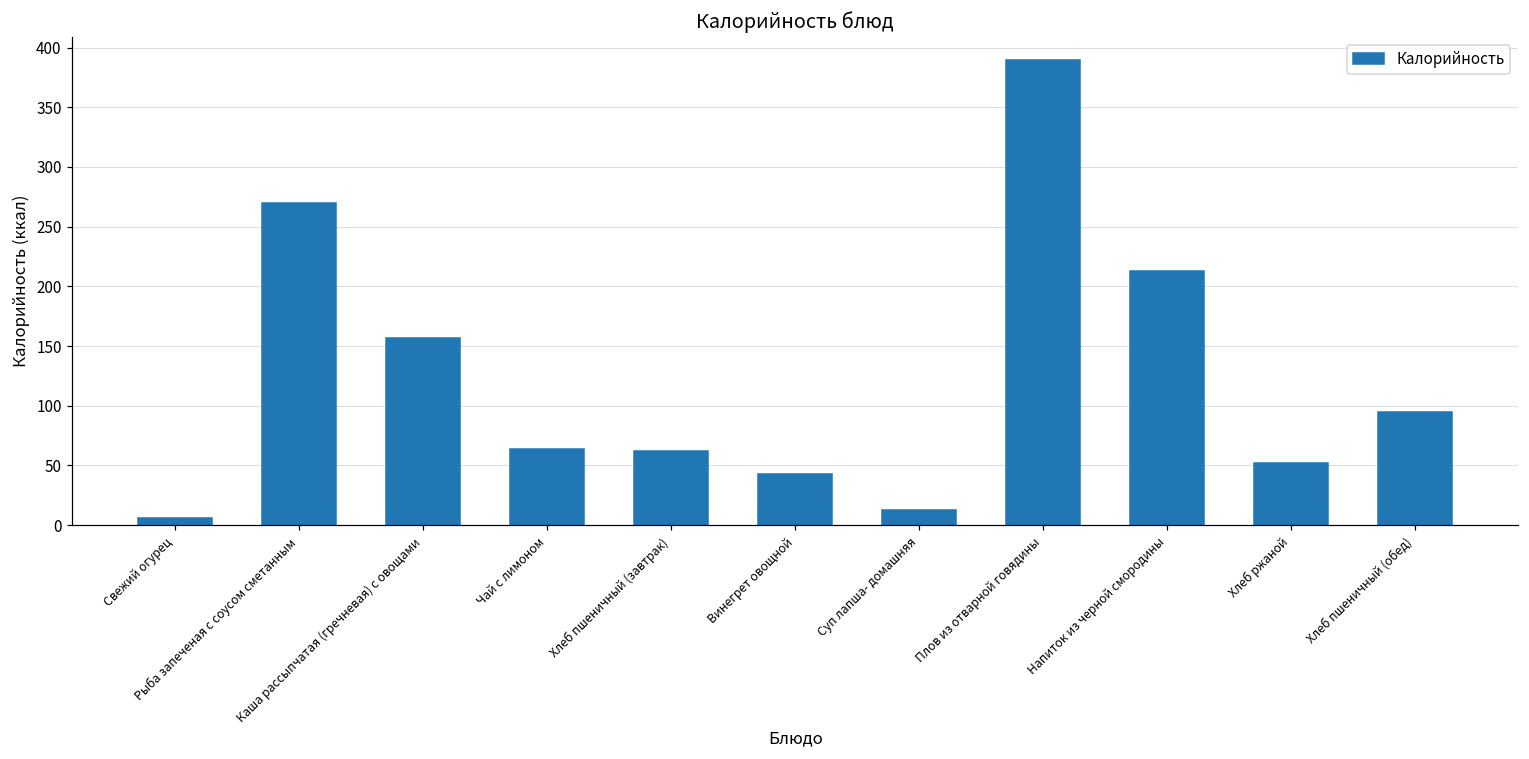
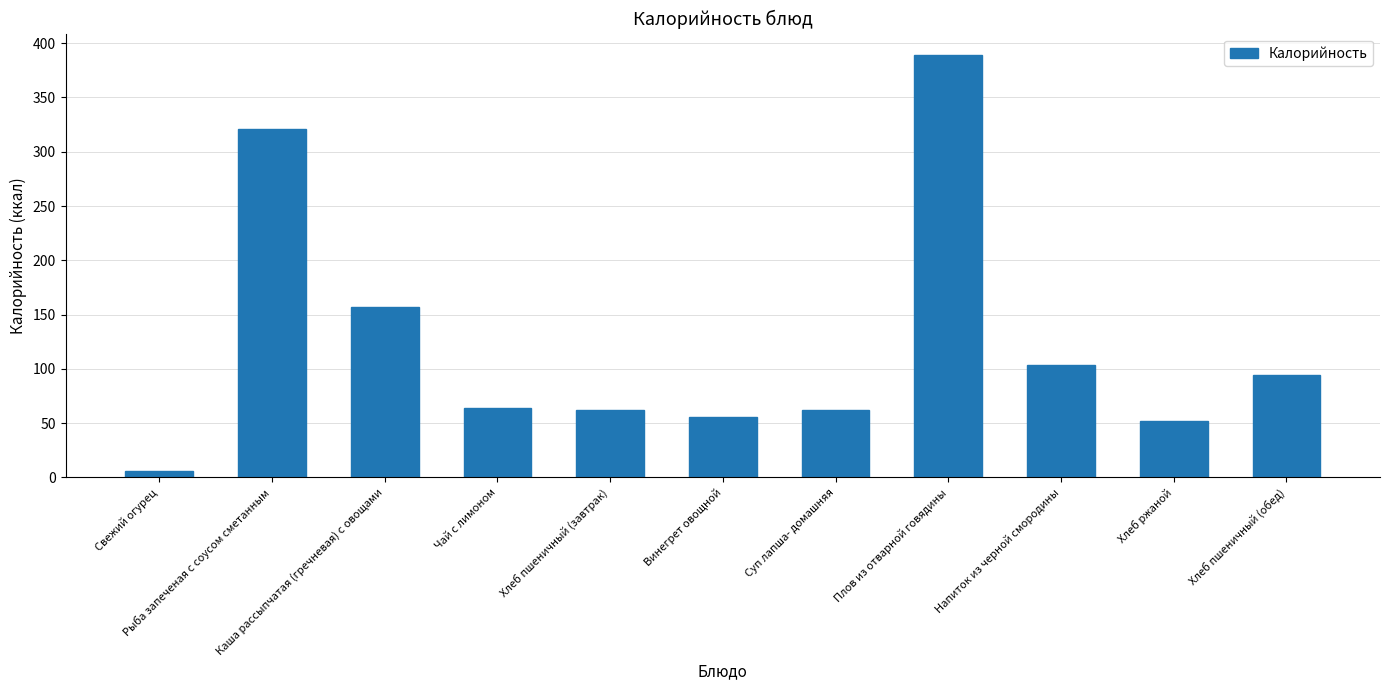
Рыба запеченая с соусом сметанным: 270 -> 321
Винегрет овощной: 43 -> 56
Суп лапша- домашняя: 12 -> 62
Напиток из черной смородины: 213 -> 104
